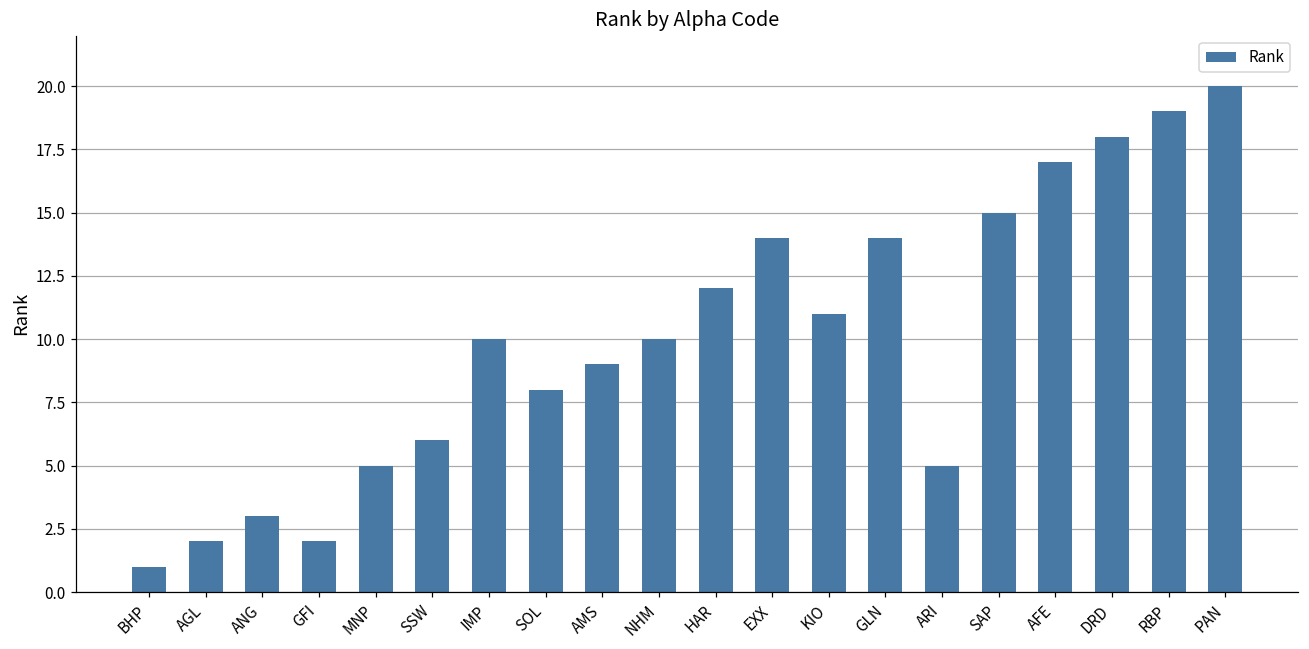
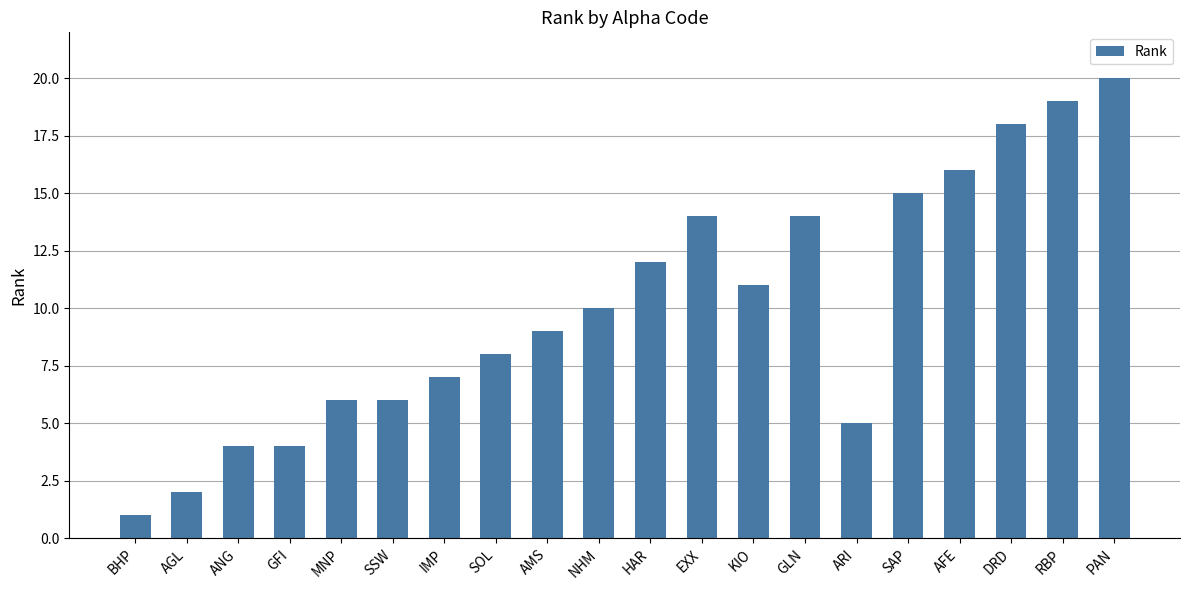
ANG: 3 -> 4
GFI: 2 -> 4
MNP: 5 -> 6
IMP: 10 -> 7
AFE: 17 -> 16
